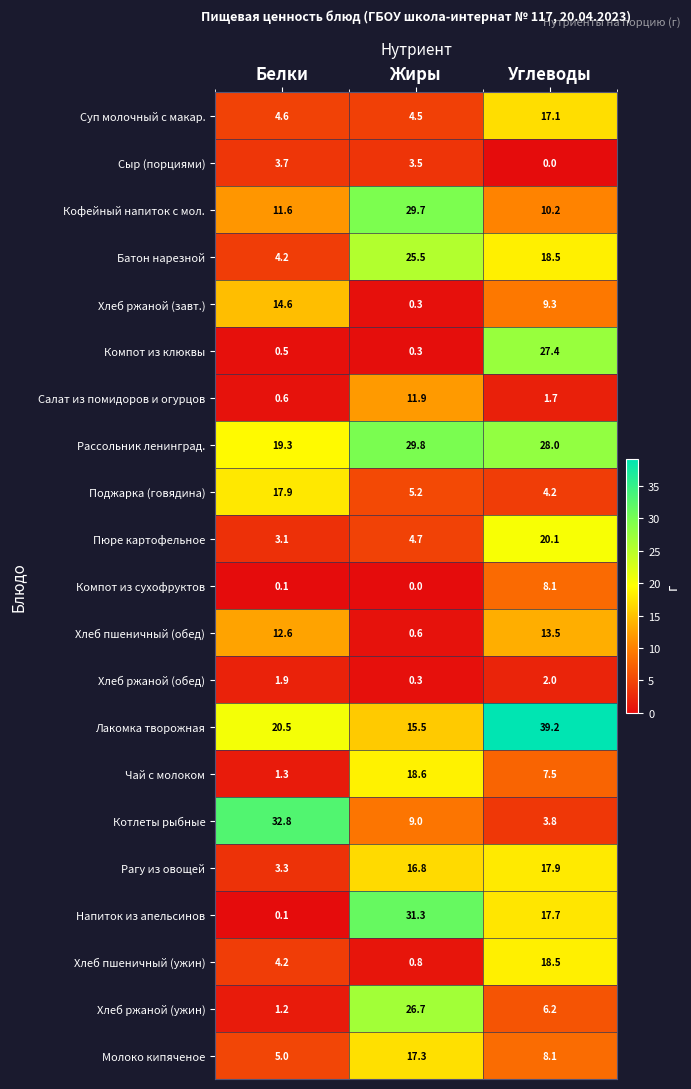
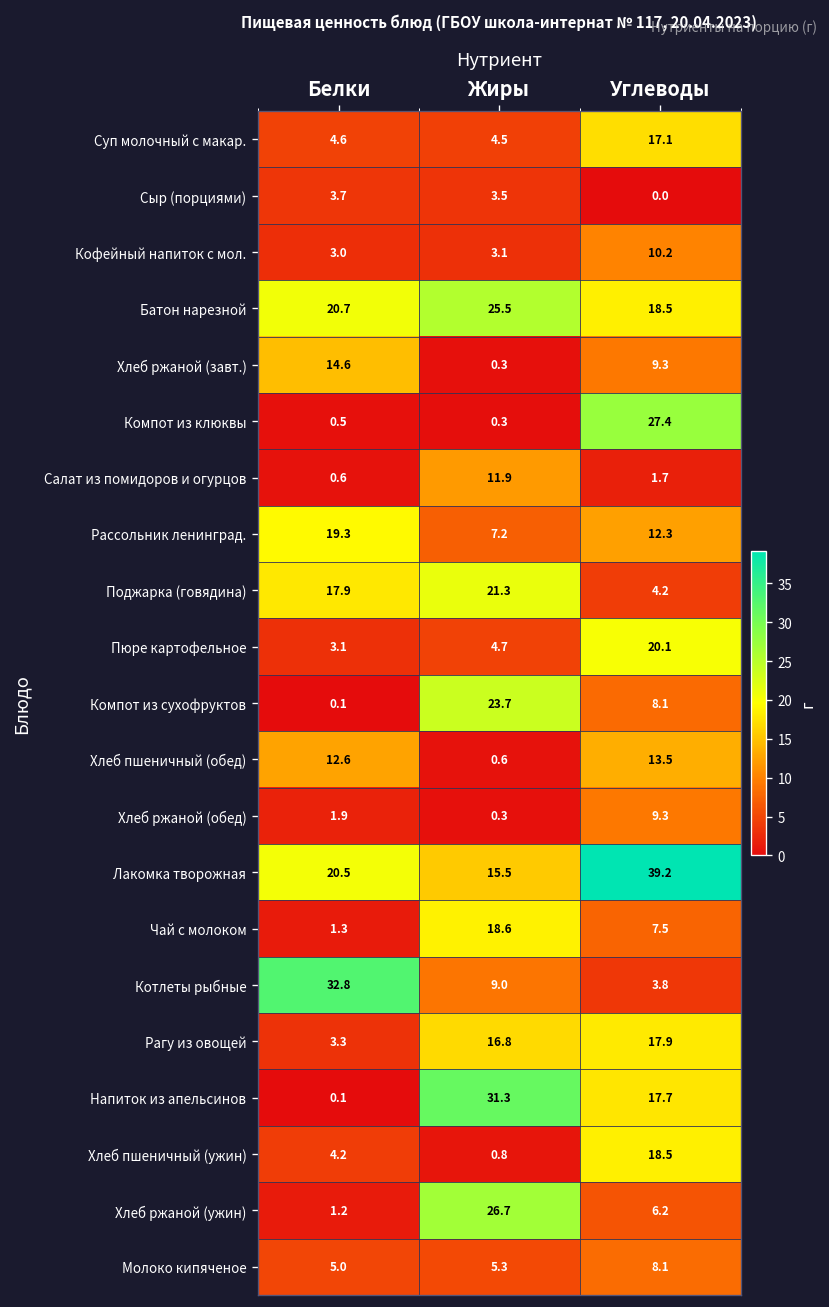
Кофейный напиток с мол., Белки: 11.6 -> 3.0
Кофейный напиток с мол., Жиры: 29.7 -> 3.1
Батон нарезной, Белки: 4.2 -> 20.7
Рассольник ленинград., Жиры: 29.8 -> 7.2
Рассольник ленинград., Углеводы: 28.0 -> 12.3
Поджарка (говядина), Жиры: 5.2 -> 21.3
Компот из сухофруктов, Жиры: 0.0 -> 23.7
Хлеб ржаной (обед), Углеводы: 2.0 -> 9.3
Молоко кипяченое, Жиры: 17.3 -> 5.3
